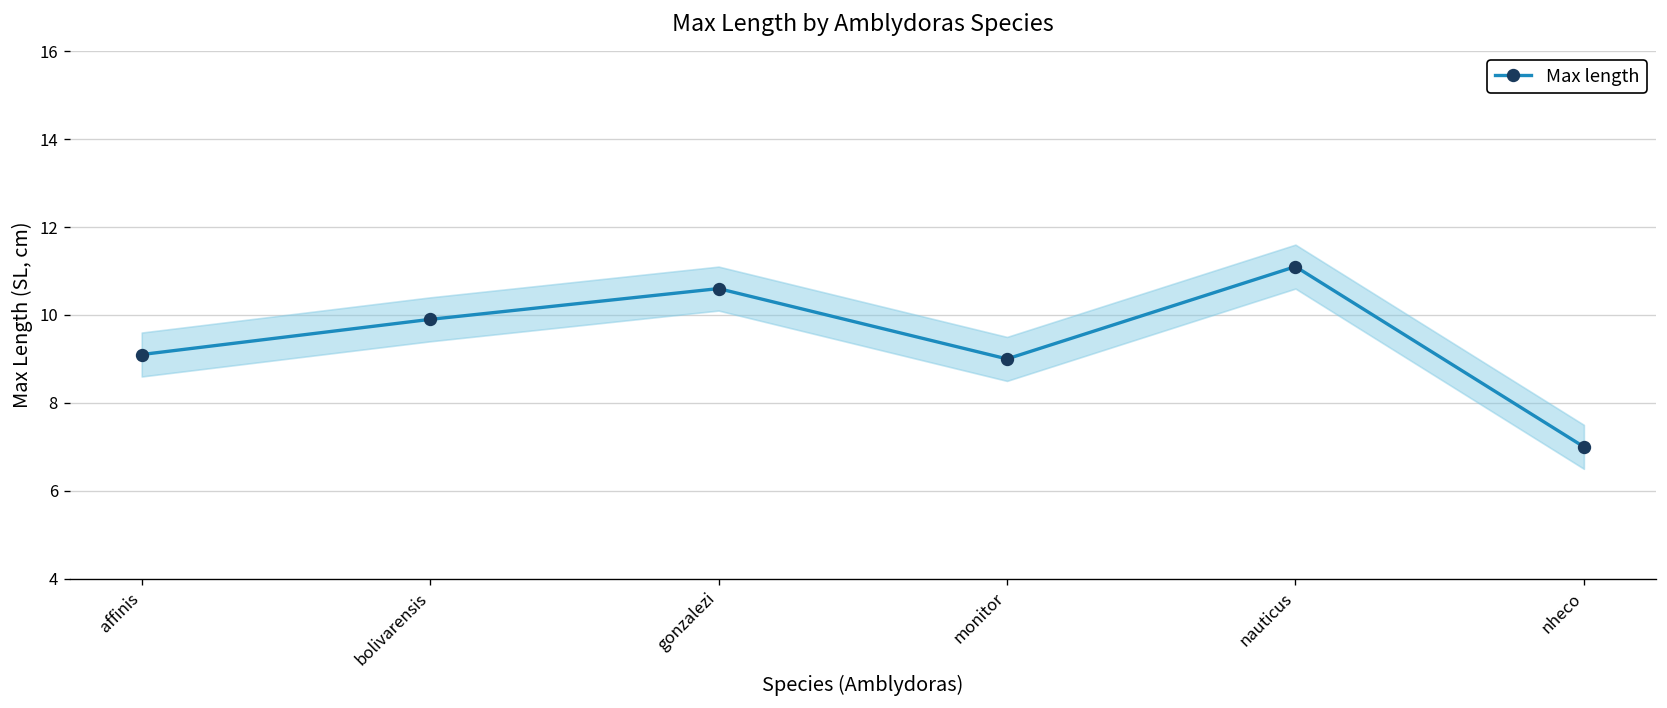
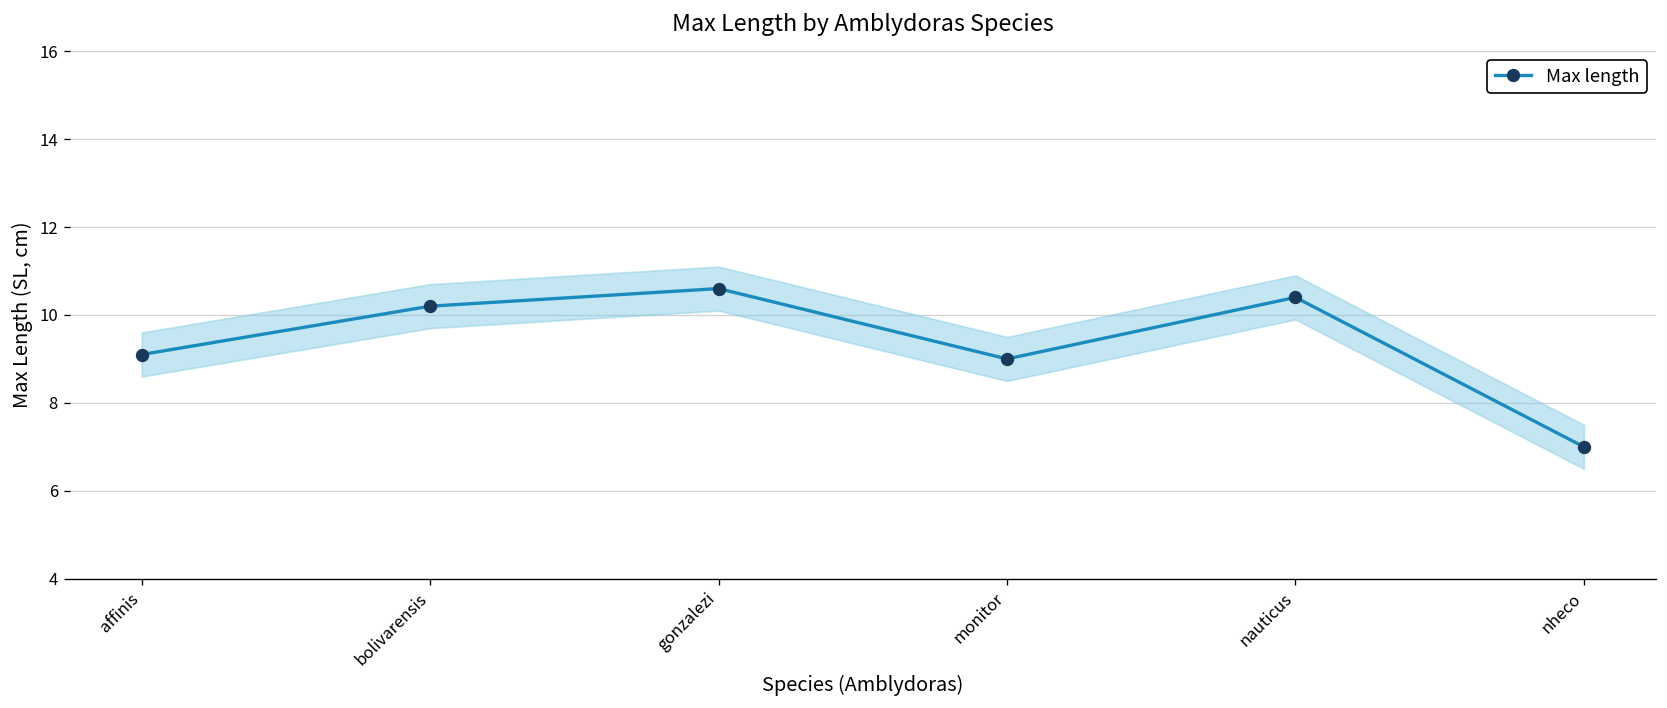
Max length, bolivarensis: 9.9 -> 10.2
Max length, nauticus: 11.1 -> 10.4
